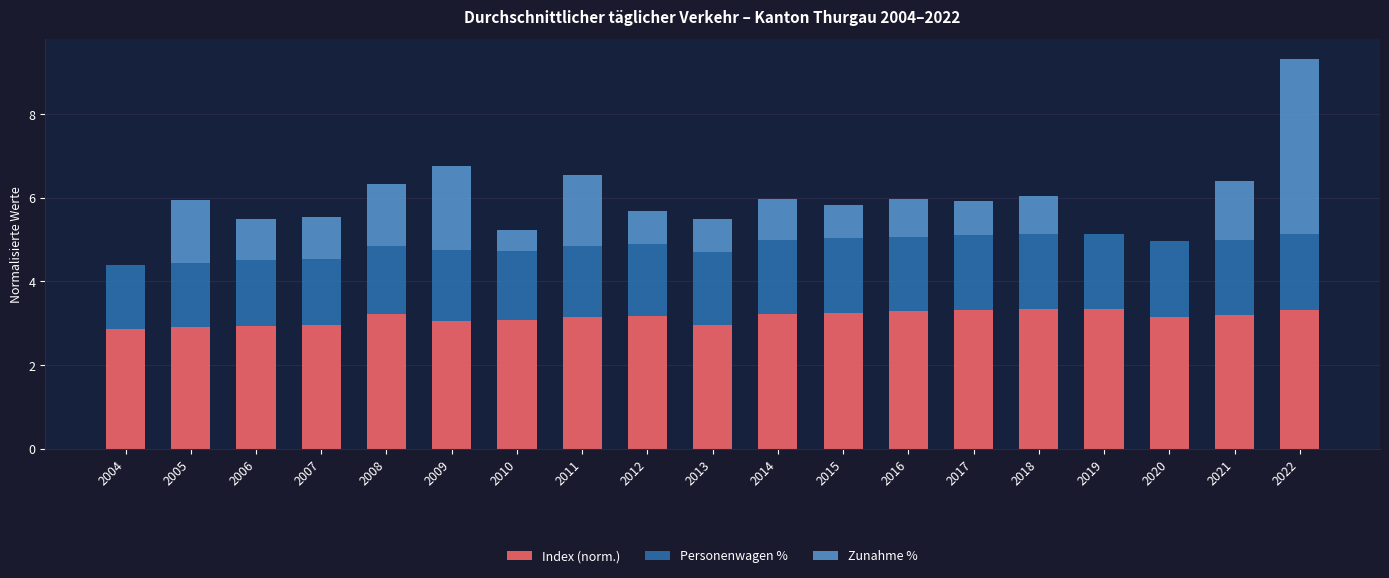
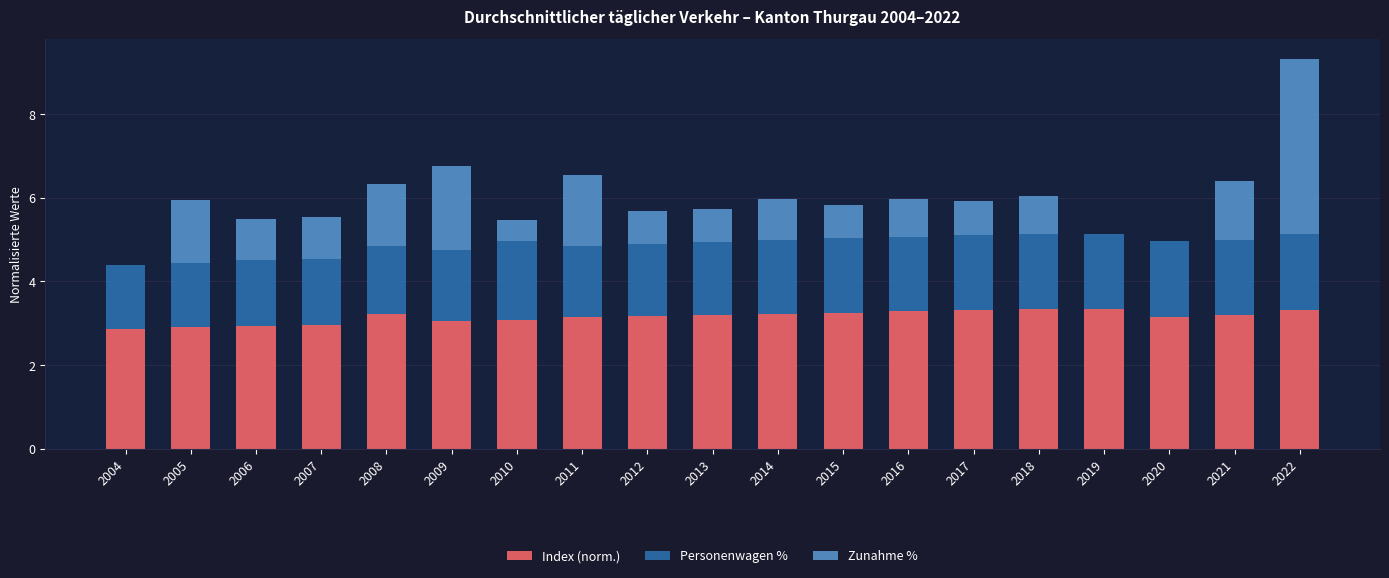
Personenwagen %, 2010: 1.7 -> 1.9
Index (norm.), 2013: 3.0 -> 3.2
